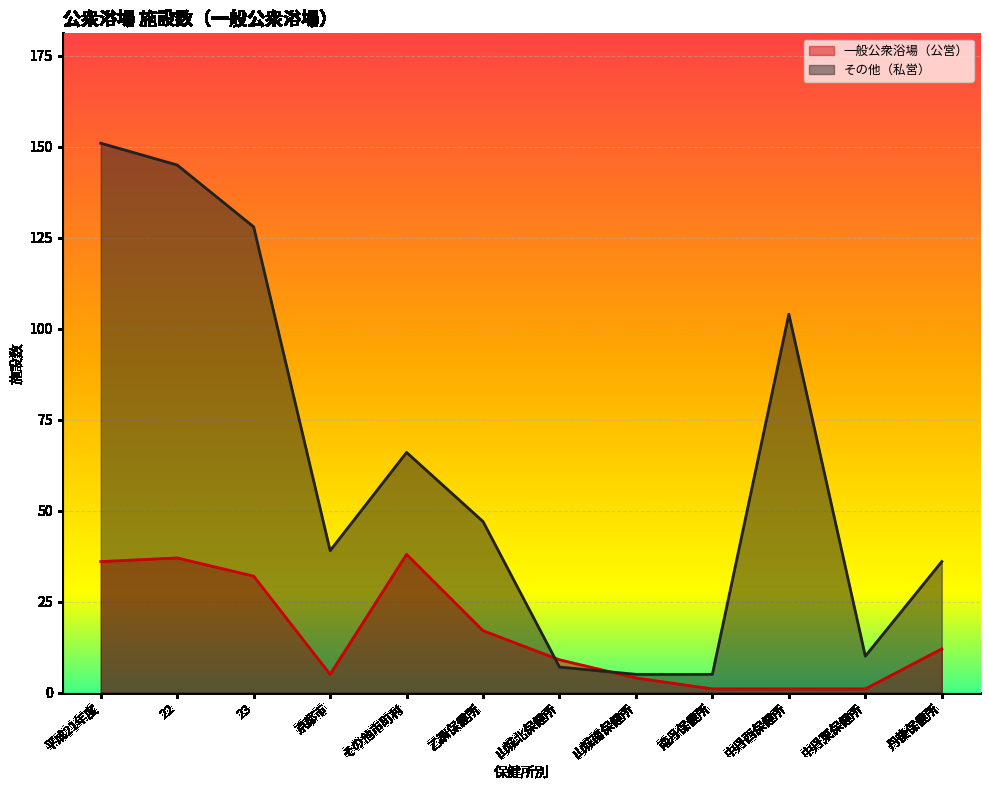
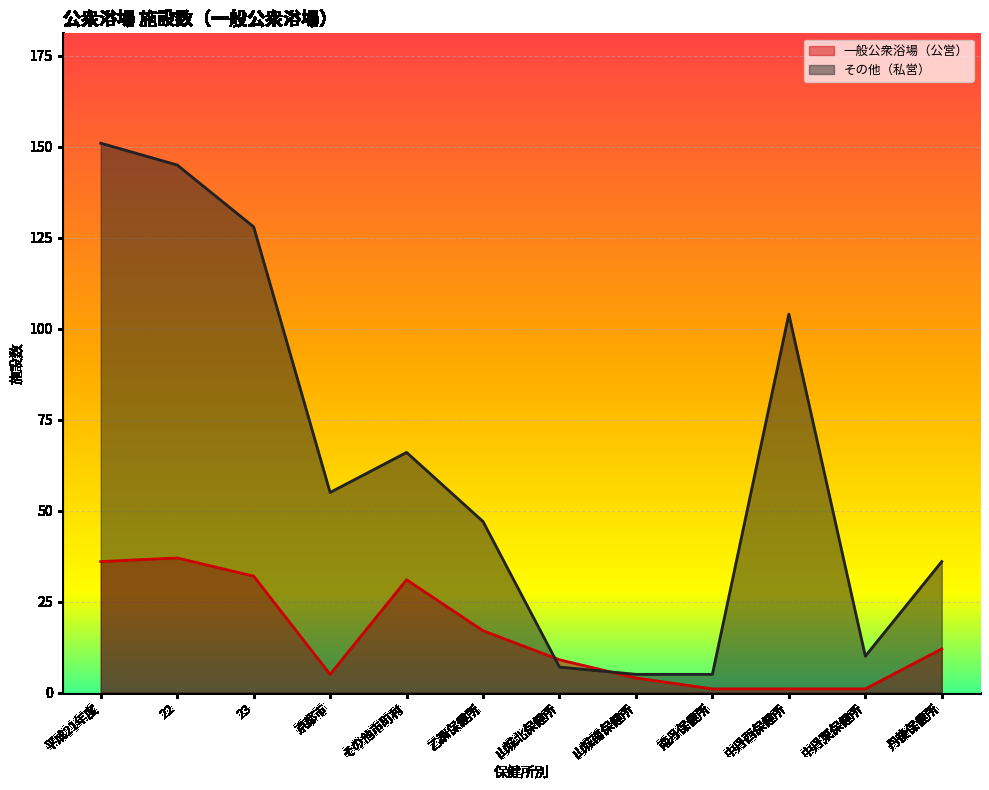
その他（私営）, 京都市: 39 -> 55
一般公衆浴場（公営）, その他市町村: 38 -> 31
